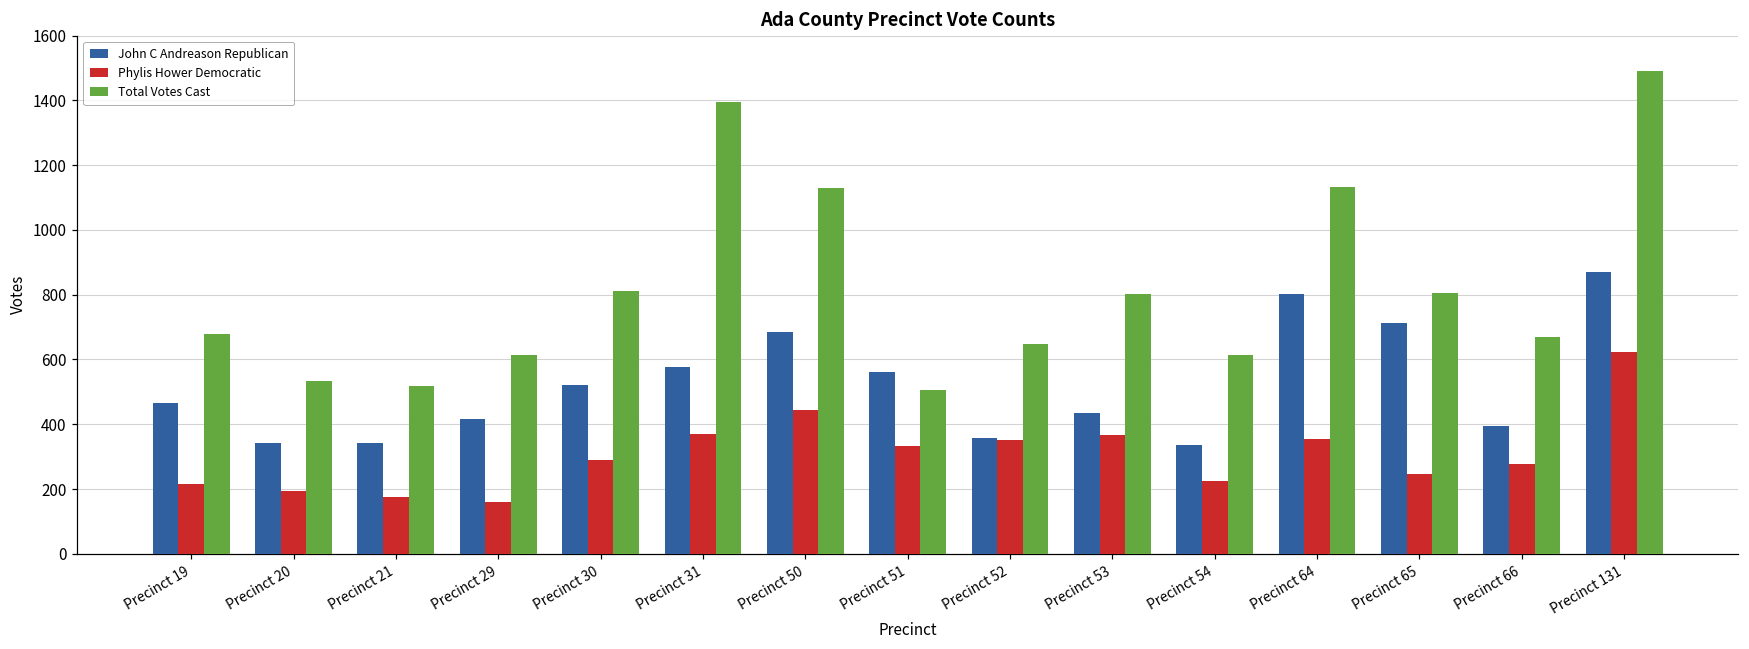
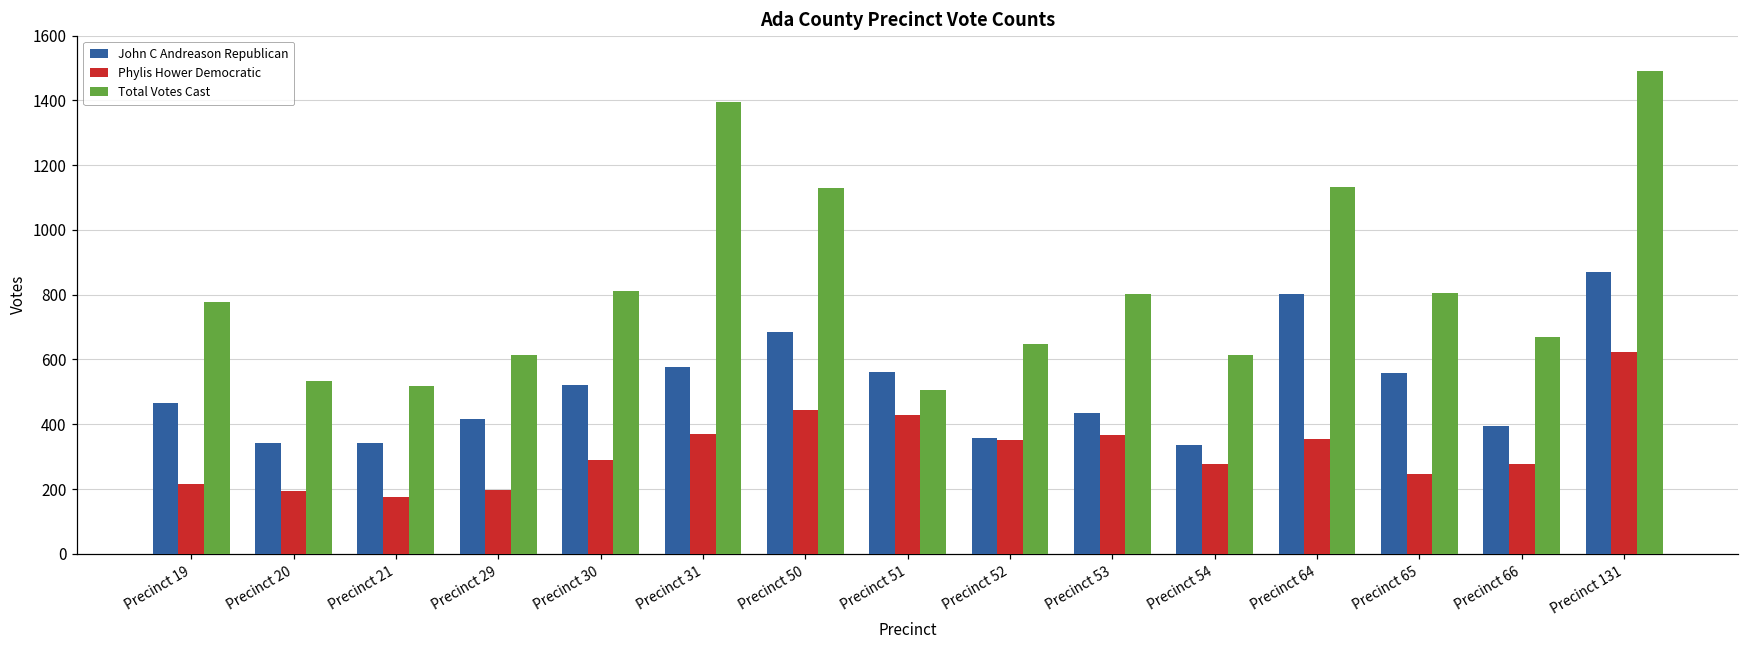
Total Votes Cast, Precinct 19: 680 -> 780
Phylis Hower Democratic, Precinct 29: 160 -> 200
Phylis Hower Democratic, Precinct 51: 330 -> 430
Phylis Hower Democratic, Precinct 54: 230 -> 280
John C Andreason Republican, Precinct 65: 710 -> 560
